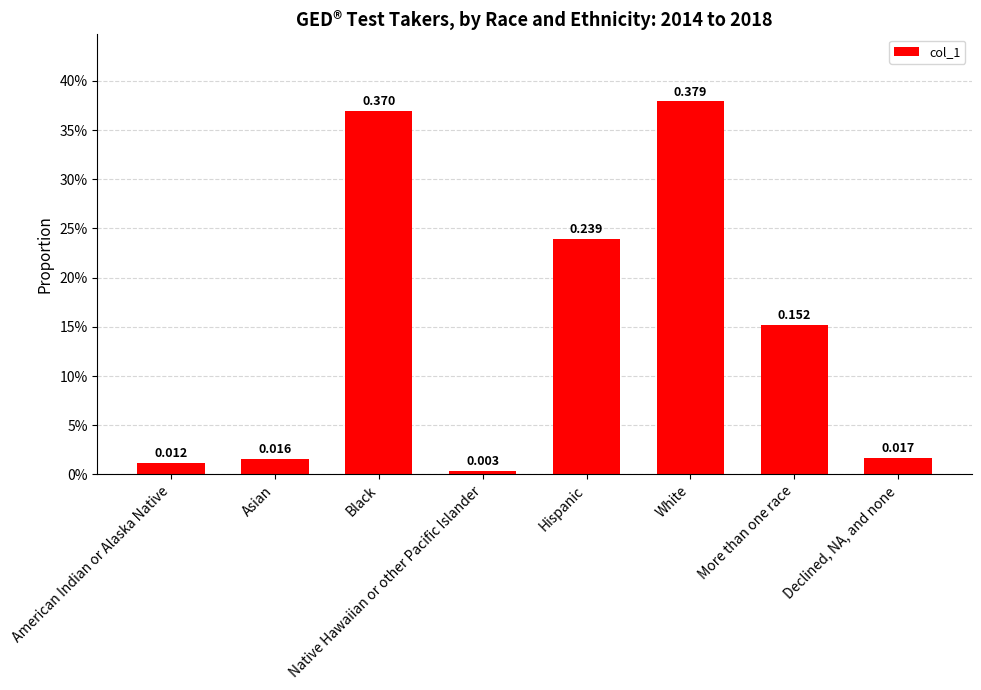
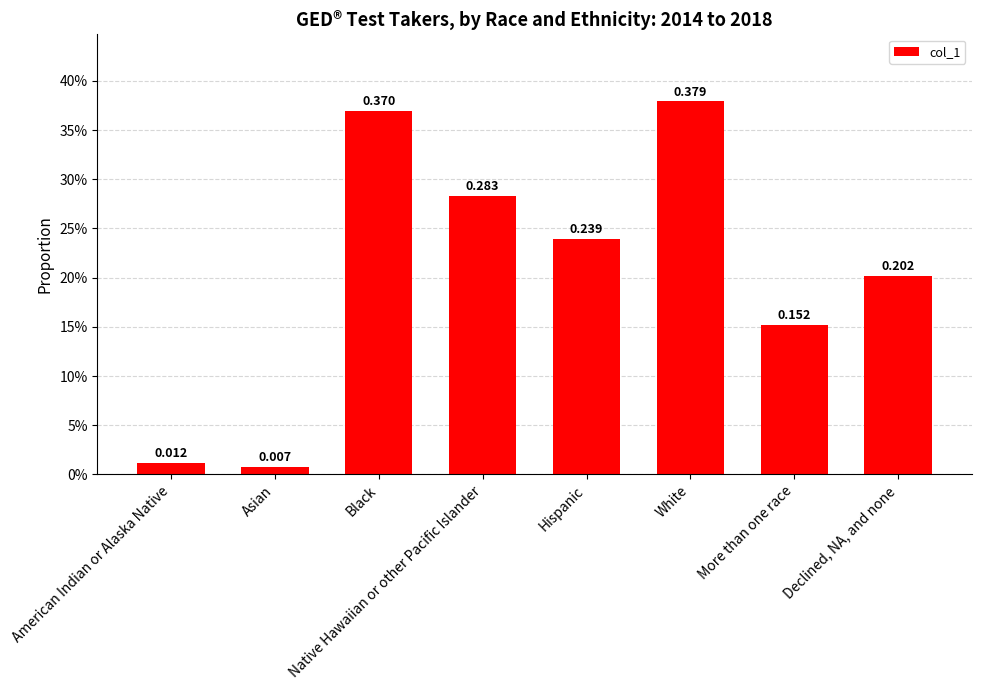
Asian: 0.016 -> 0.007
Native Hawaiian or other Pacific Islander: 0.003 -> 0.283
Declined, NA, and none: 0.017 -> 0.202
